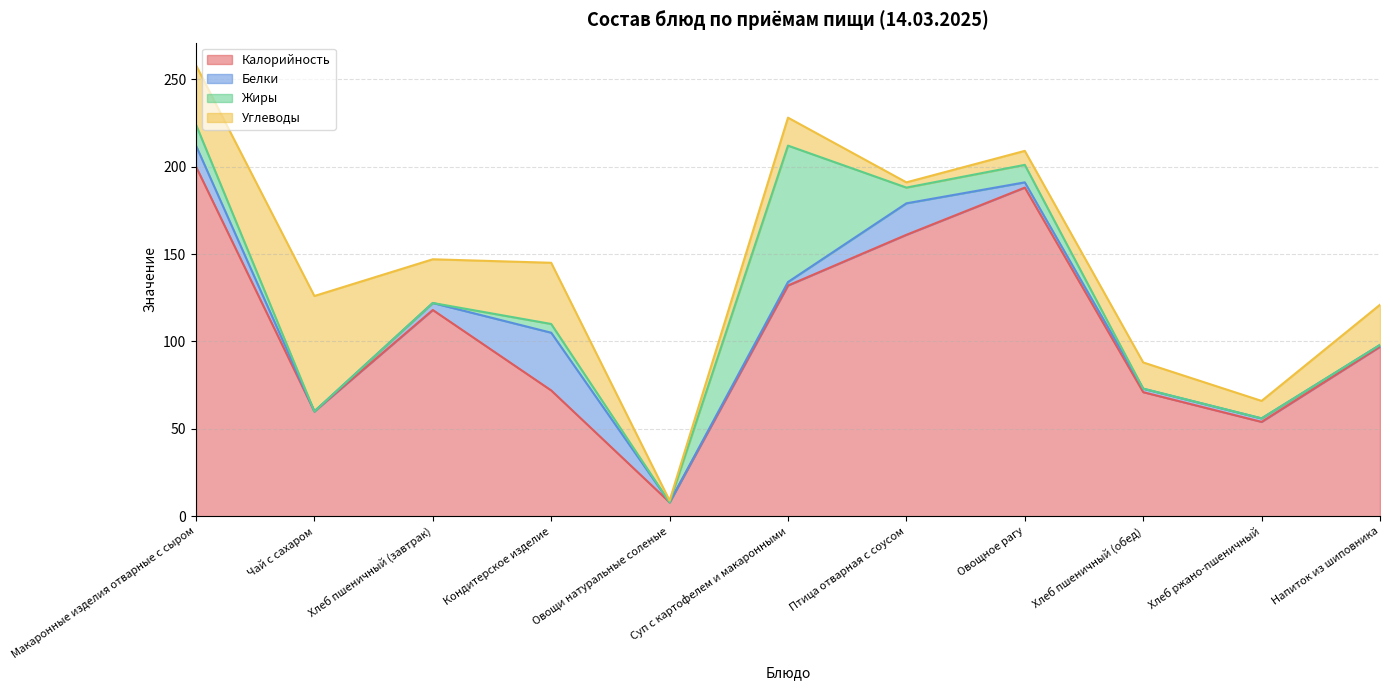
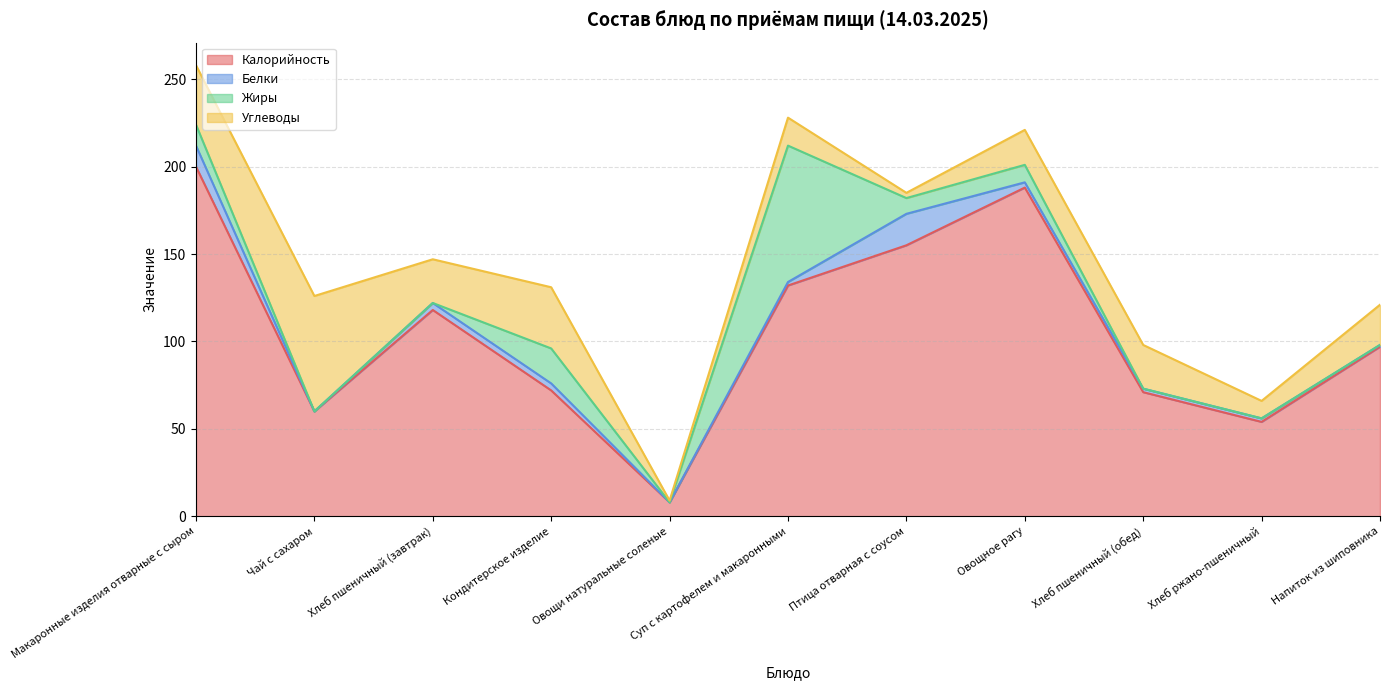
Белки, Кондитерское изделие: 33 -> 4
Жиры, Кондитерское изделие: 5 -> 20
Калорийность, Птица отварная с соусом: 161 -> 155
Углеводы, Овощное рагу: 8 -> 20
Углеводы, Хлеб пшеничный (обед): 15 -> 25
